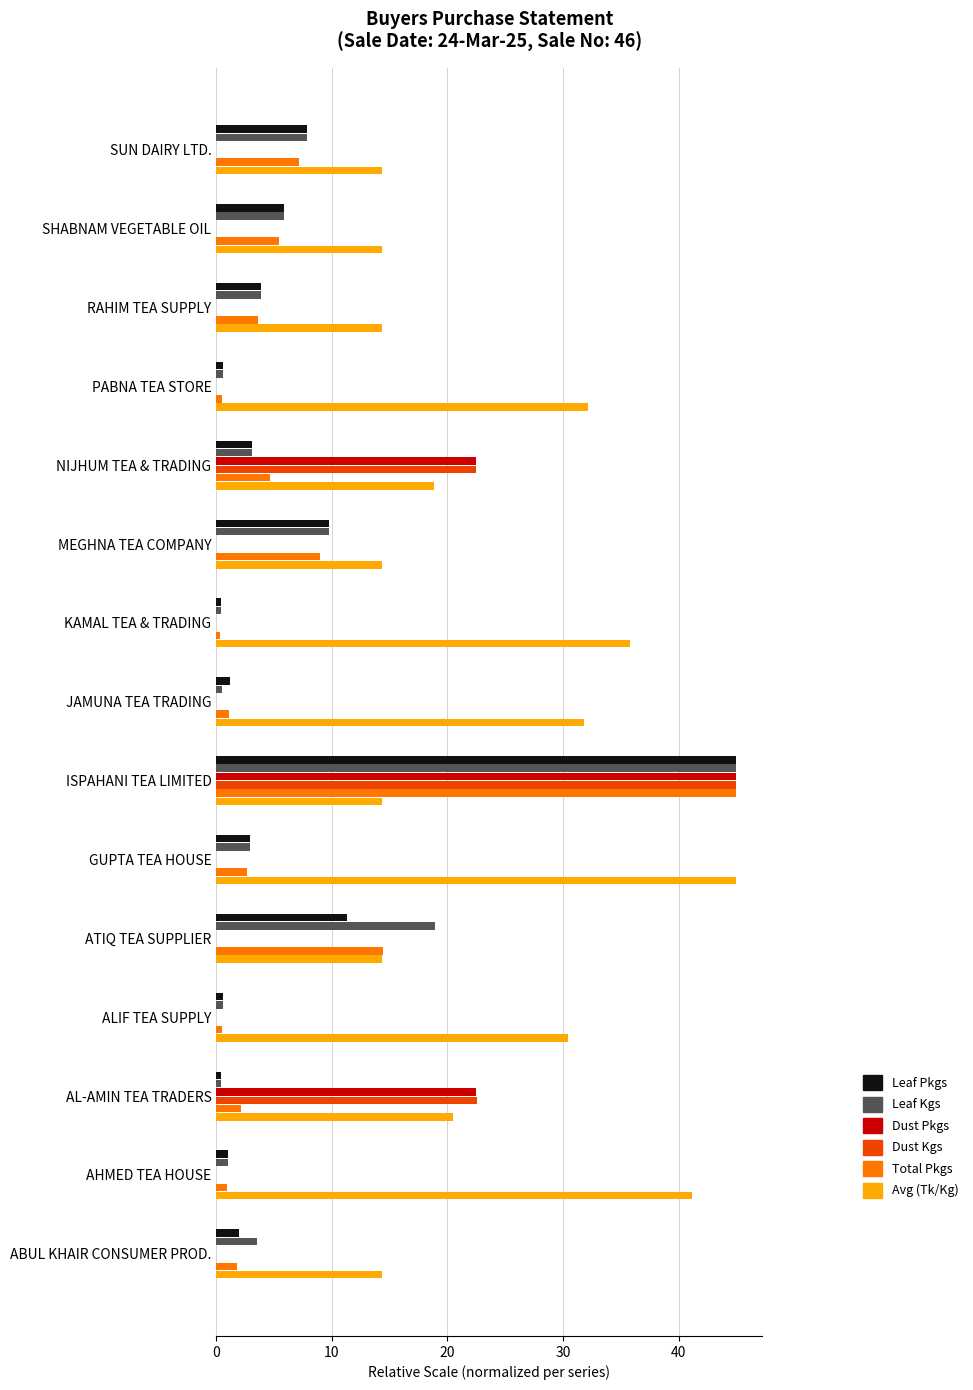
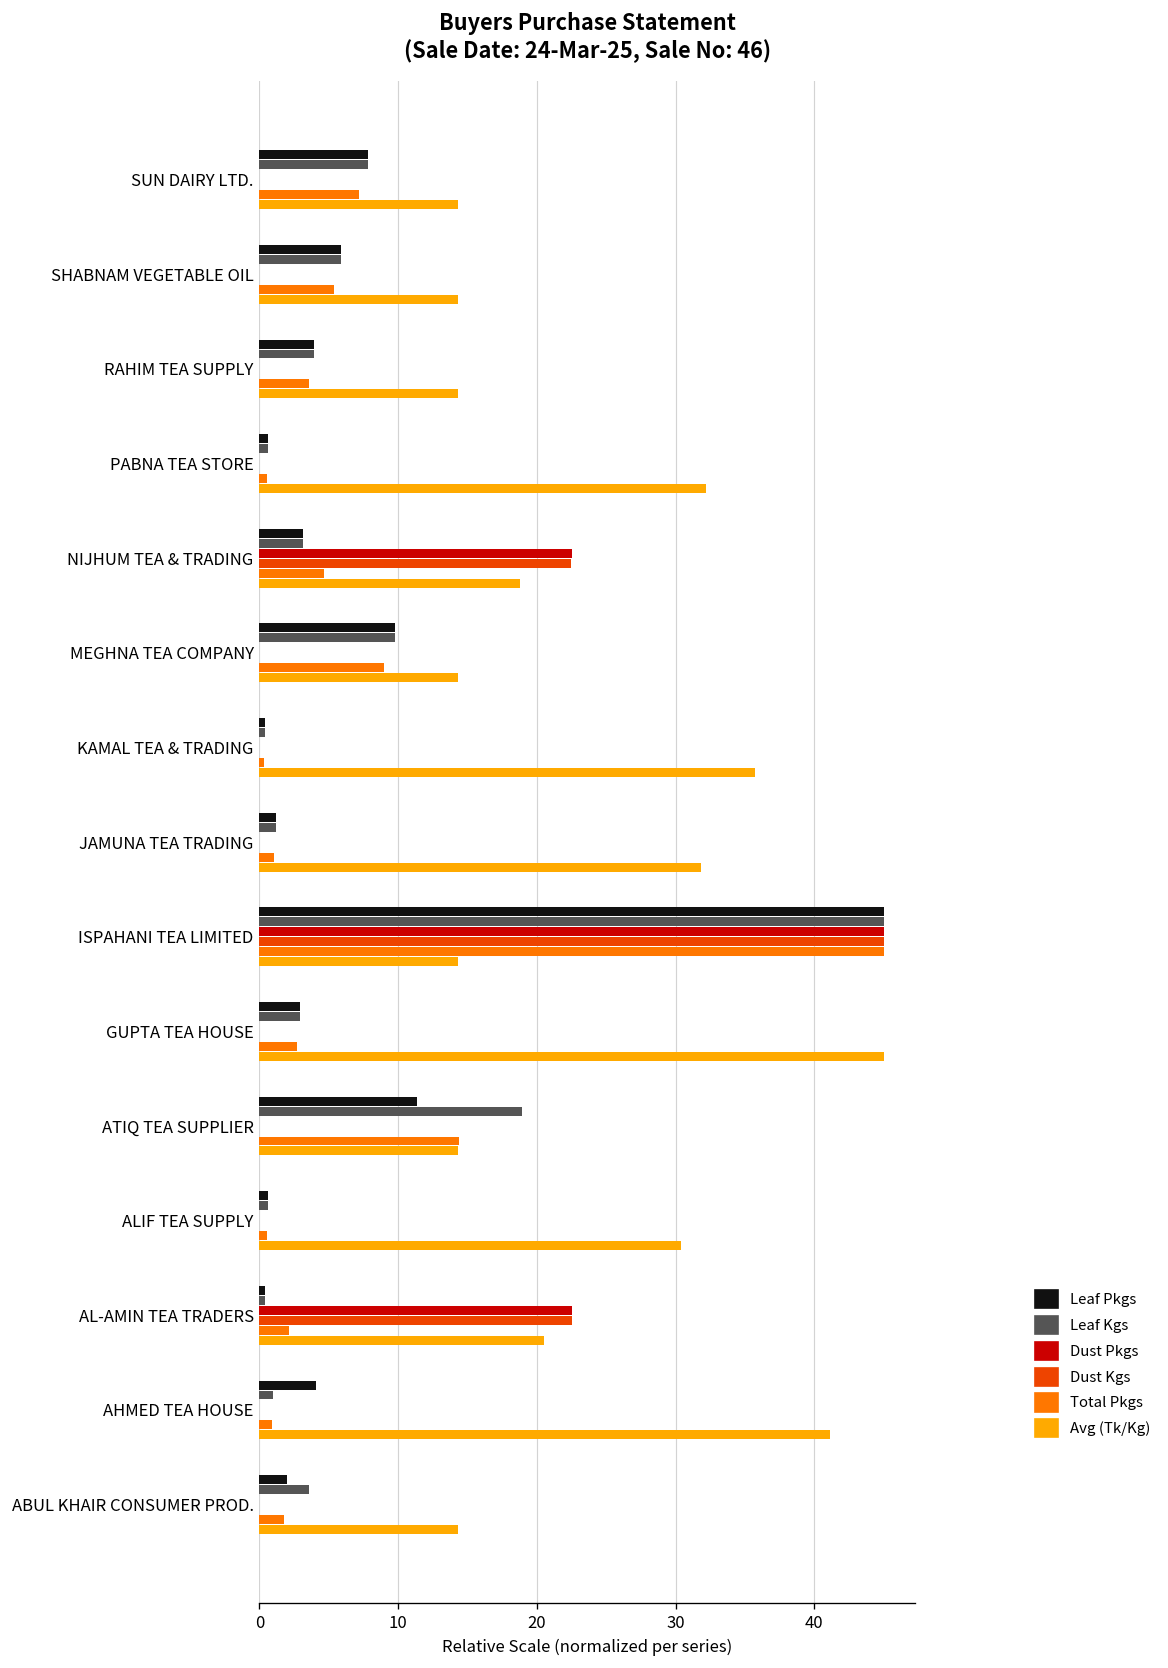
Leaf Kgs, JAMUNA TEA TRADING: 0.5 -> 1.2
Leaf Pkgs, AHMED TEA HOUSE: 1.0 -> 4.1
